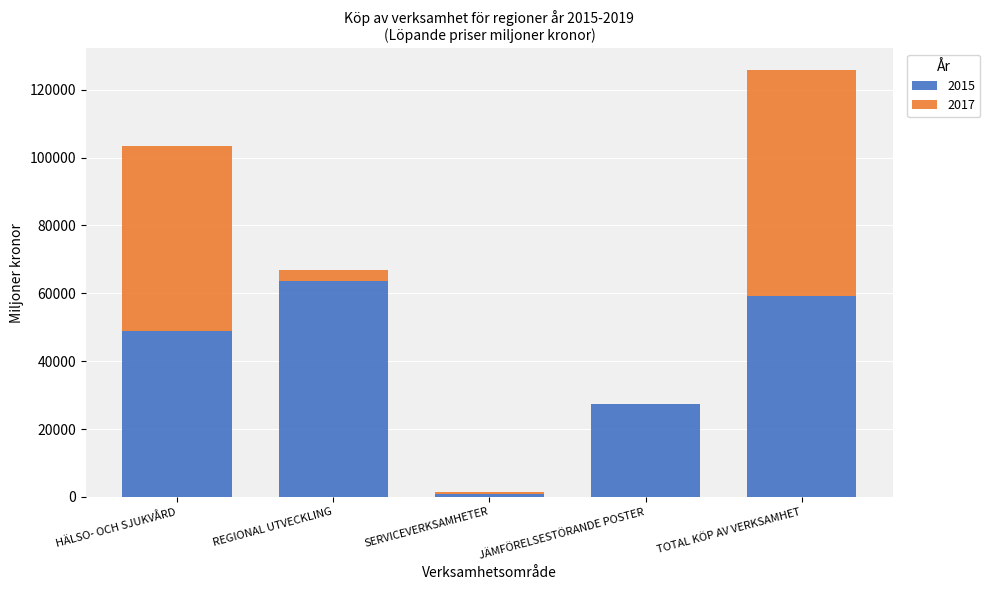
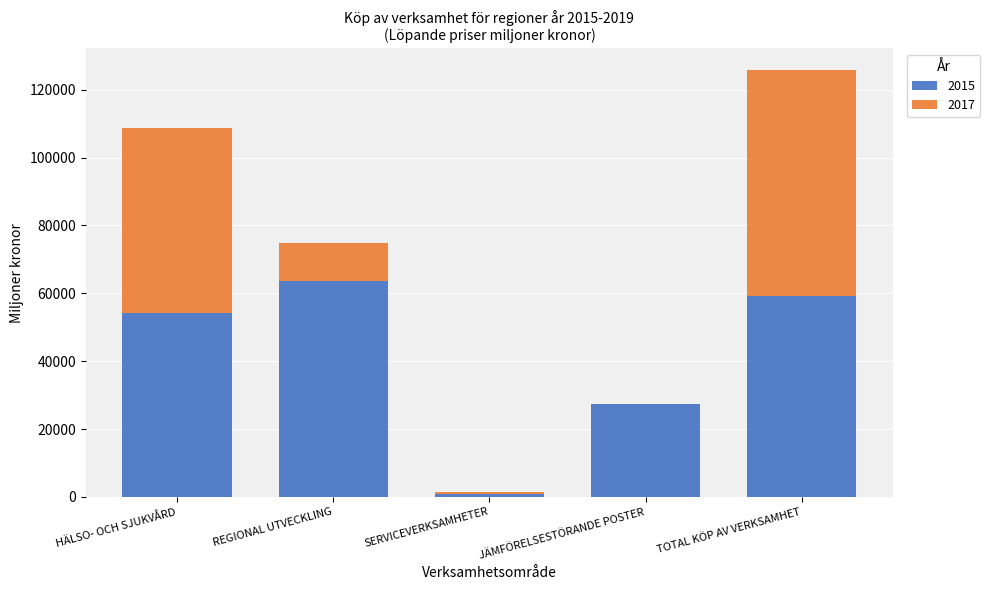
2015, HÄLSO- OCH SJUKVÅRD: 49000 -> 54000
2017, REGIONAL UTVECKLING: 3000 -> 11000
